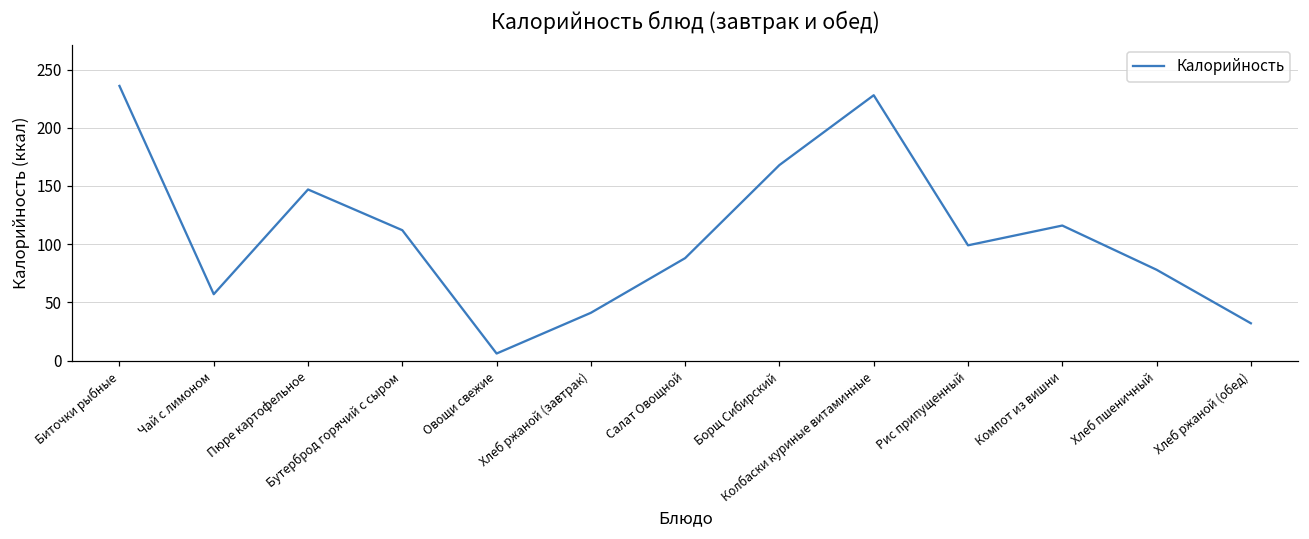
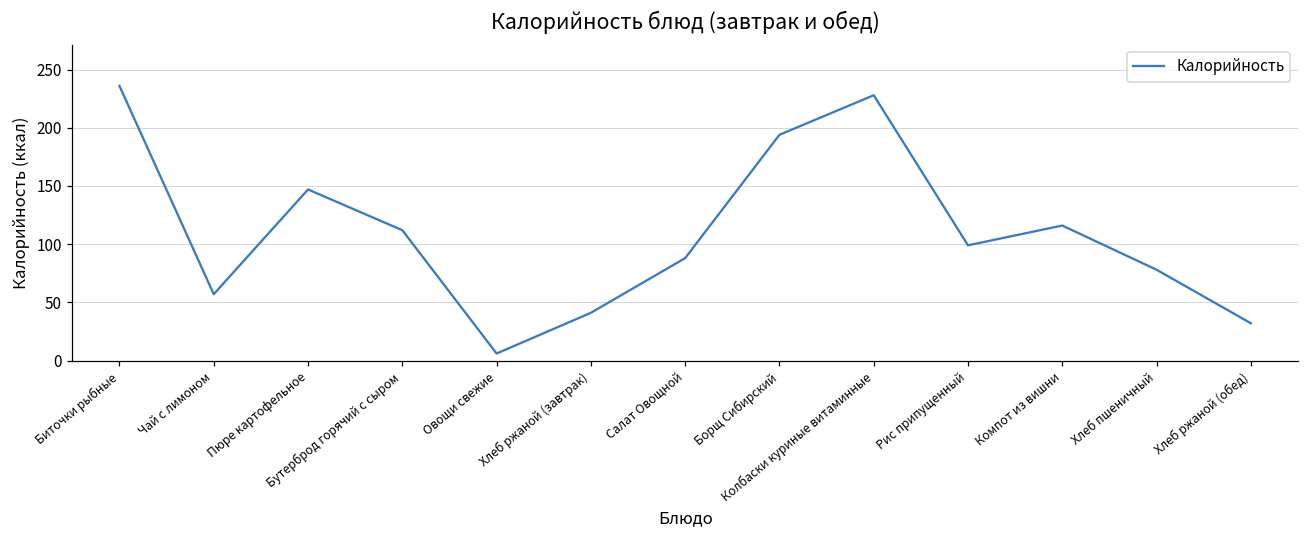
Борщ Сибирский: 168 -> 194
